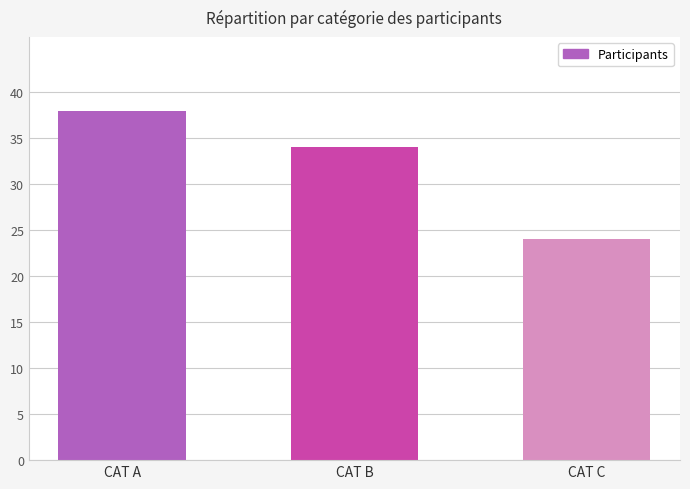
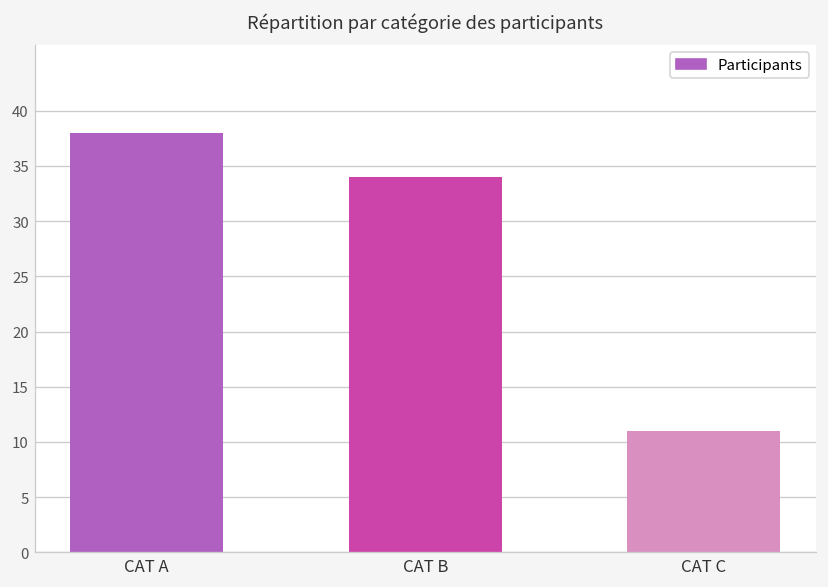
CAT C: 24 -> 11
